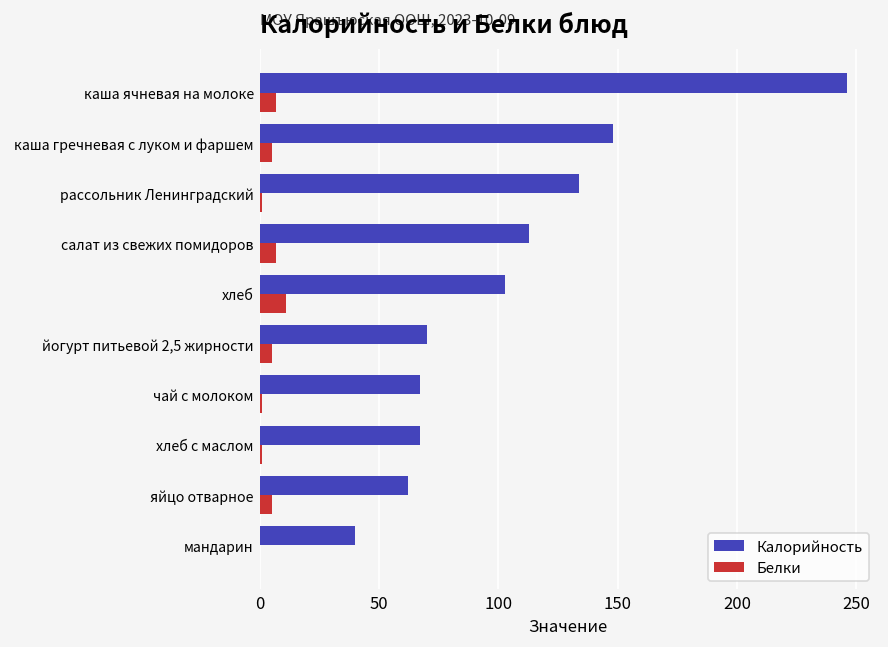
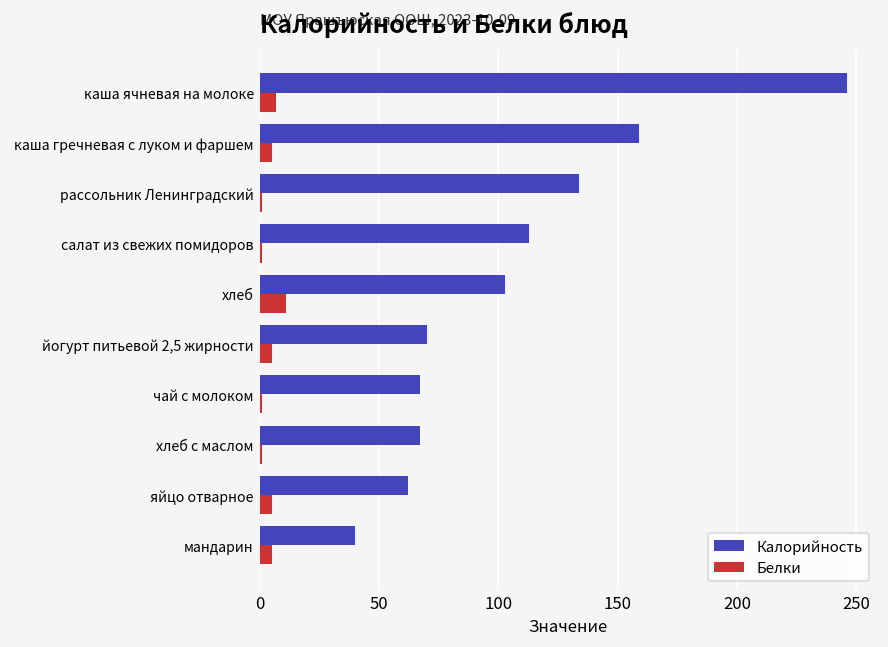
Калорийность, каша гречневая с луком и фаршем: 148 -> 159
Белки, салат из свежих помидоров: 7 -> 1
Белки, мандарин: 0 -> 5
